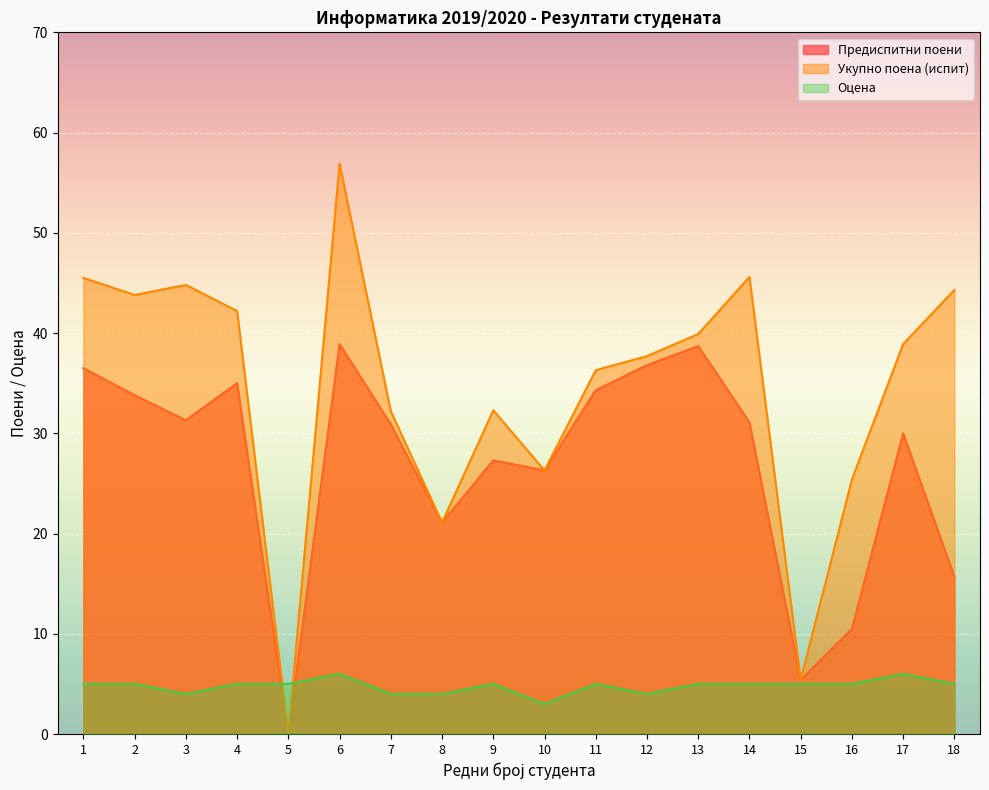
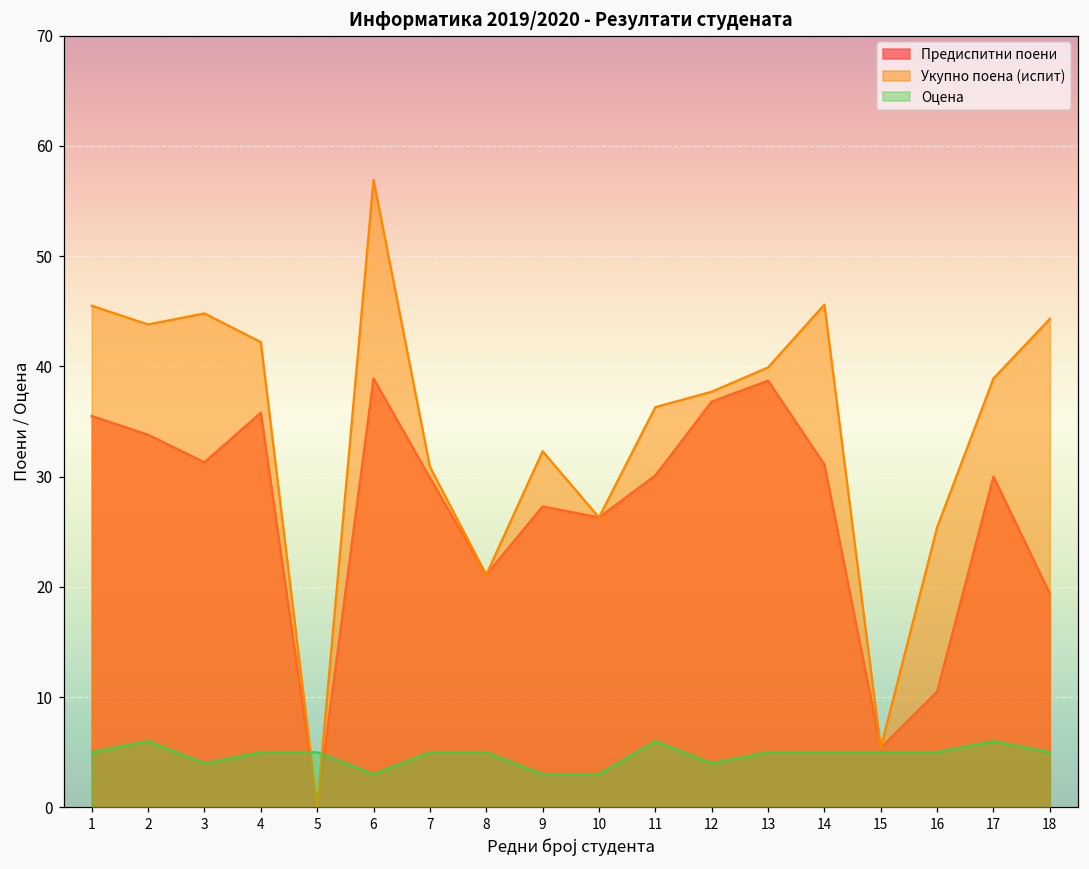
Предиспитни поени, 1: 36.5 -> 35.5
Оцена, 2: 5 -> 6
Предиспитни поени, 4: 35.0 -> 35.8
Оцена, 6: 6 -> 3
Предиспитни поени, 7: 30.9 -> 29.9
Укупно поена (испит), 7: 32.2 -> 30.9
Оцена, 7: 4 -> 5
Оцена, 8: 4 -> 5
Оцена, 9: 5 -> 3
Предиспитни поени, 11: 34.3 -> 30.1
Оцена, 11: 5 -> 6
Предиспитни поени, 18: 15.7 -> 19.4
